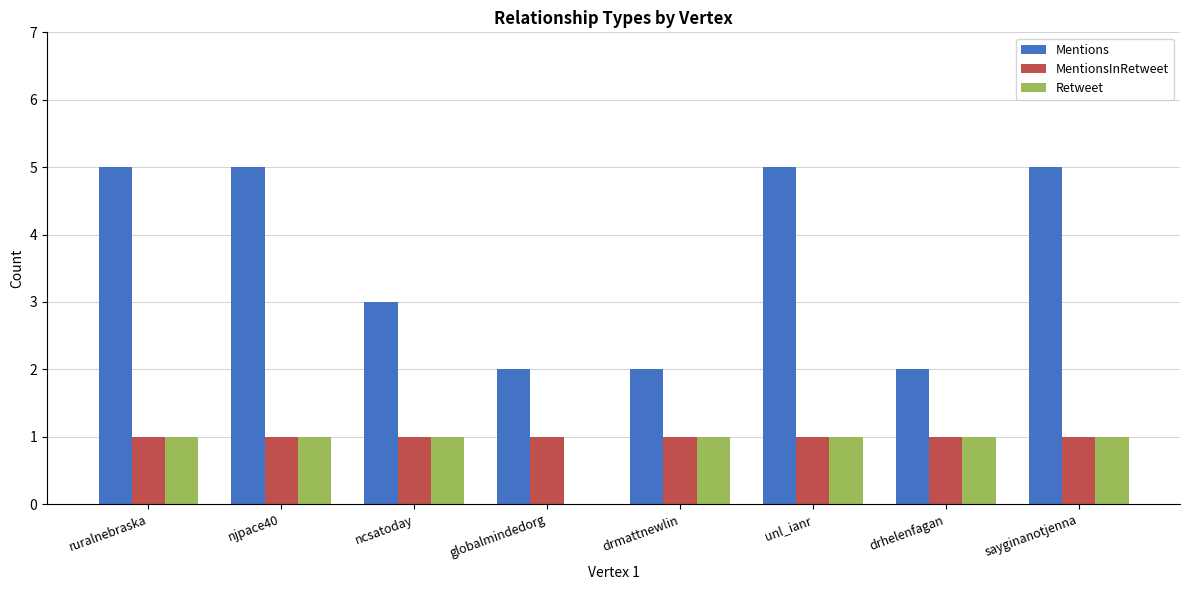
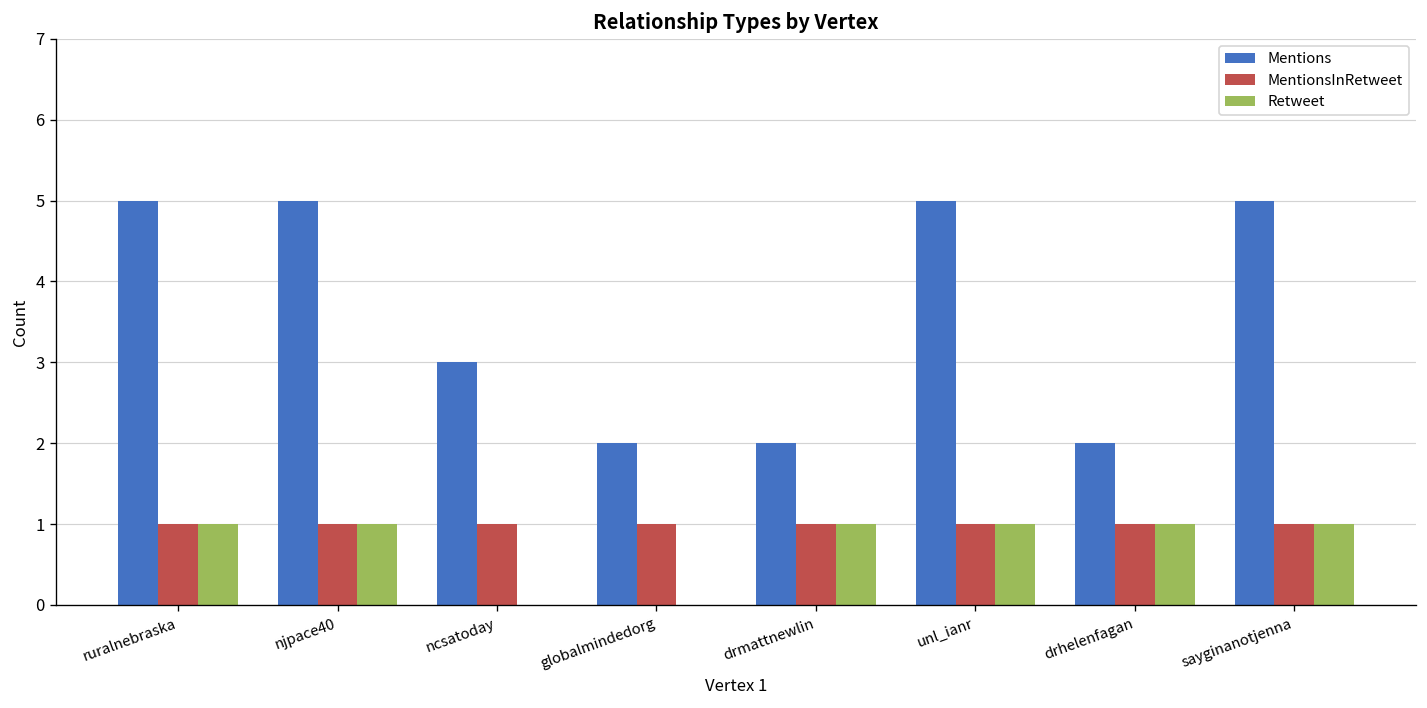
Retweet, ncsatoday: 1 -> 0
